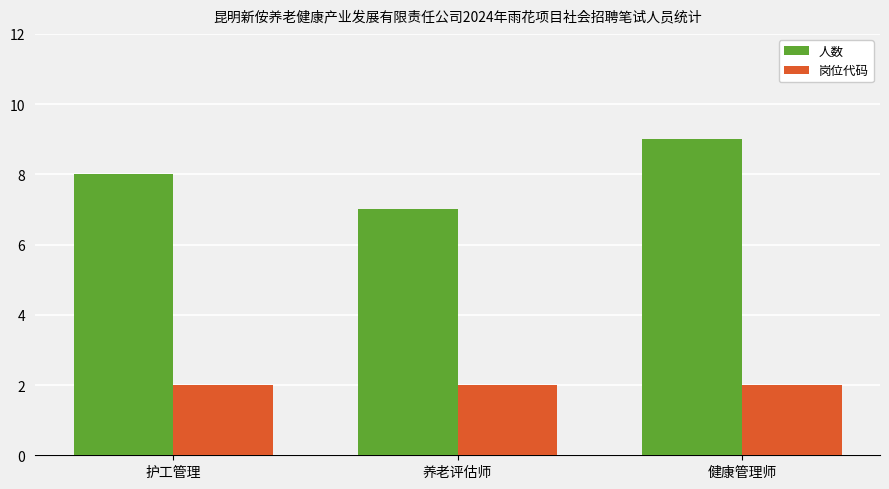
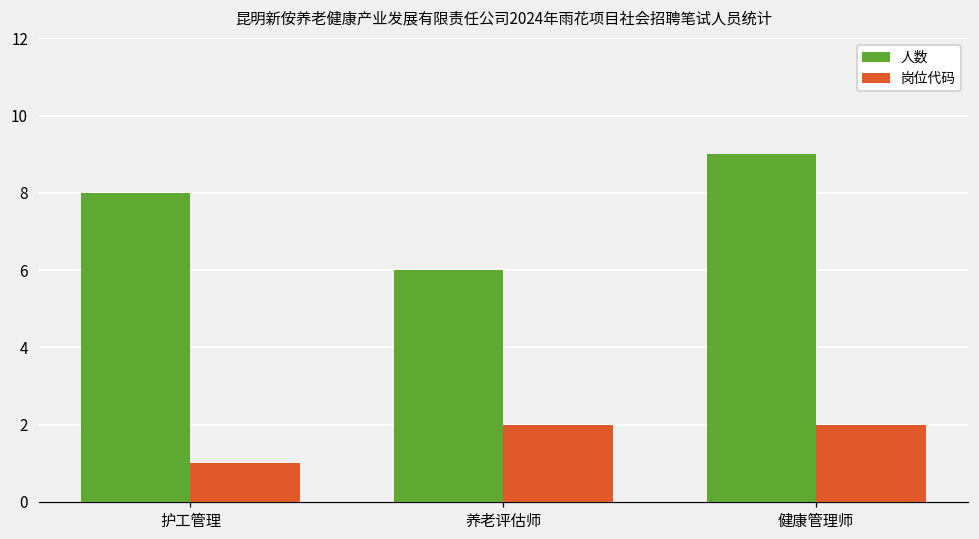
岗位代码, 护工管理: 2 -> 1
人数, 养老评估师: 7 -> 6
